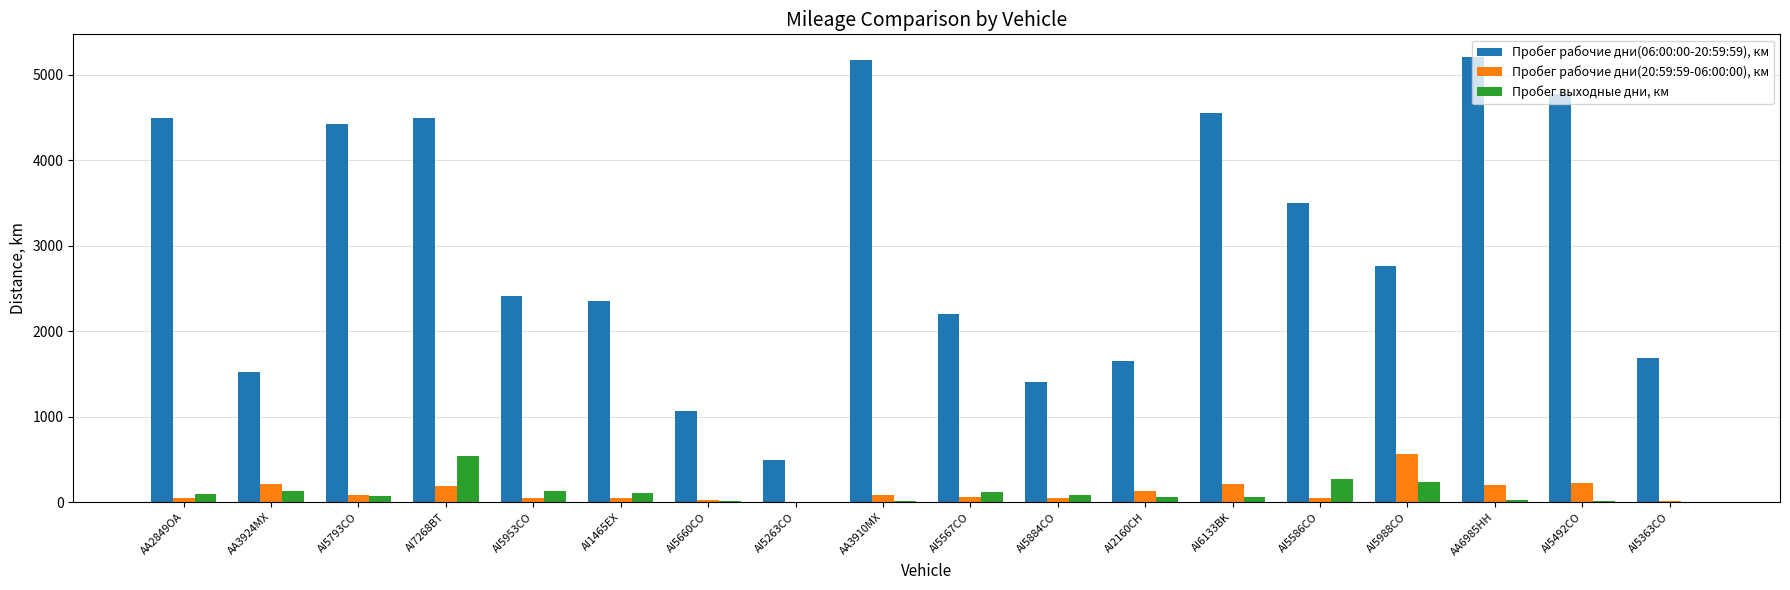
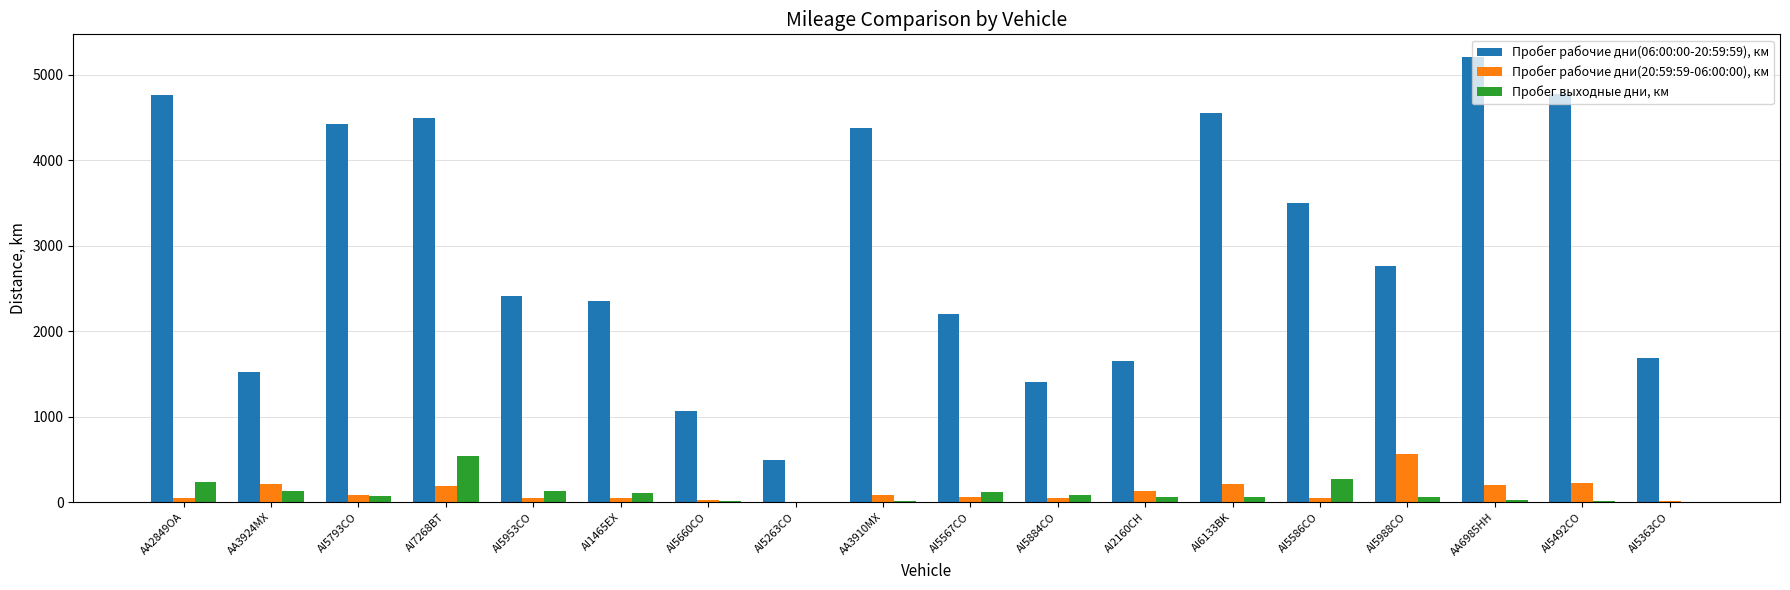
Пробег рабочие дни(06:00:00-20:59:59), км, AA2849OA: 4500 -> 4800
Пробег выходные дни, км, AA2849OA: 100 -> 200
Пробег рабочие дни(06:00:00-20:59:59), км, AA3910MX: 5200 -> 4400
Пробег выходные дни, км, AI5988CO: 200 -> 100
